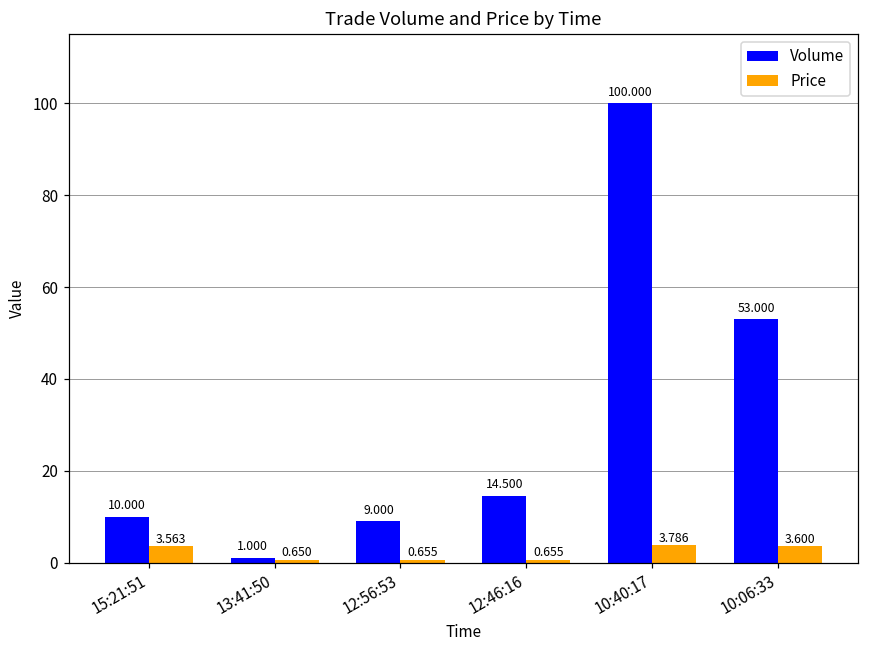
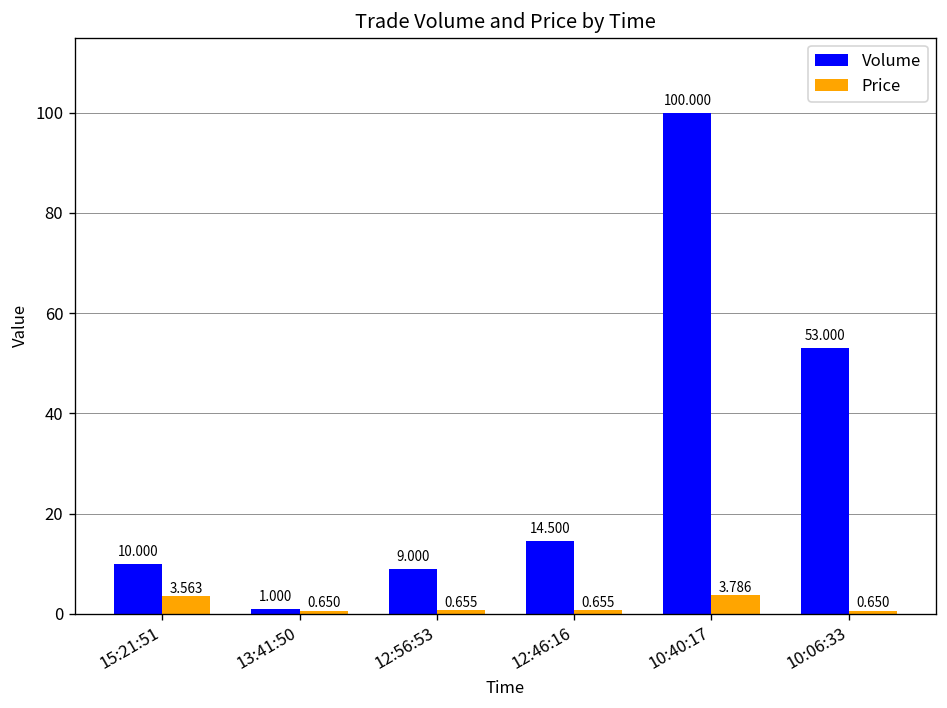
Price, 10:06:33: 3.600 -> 0.650
